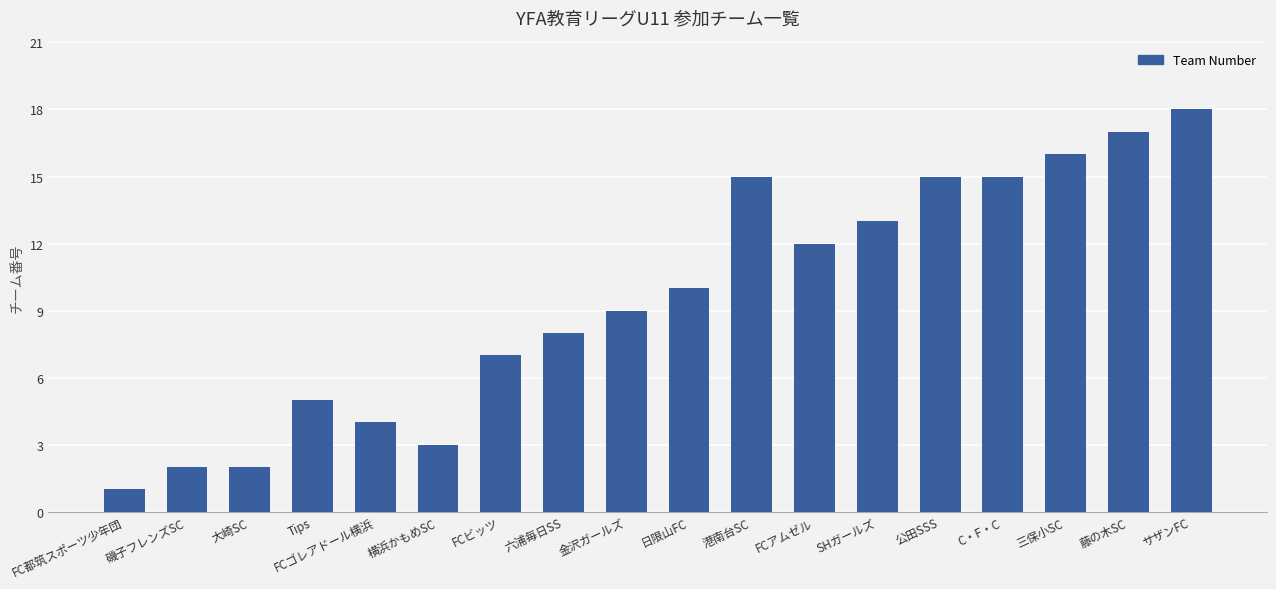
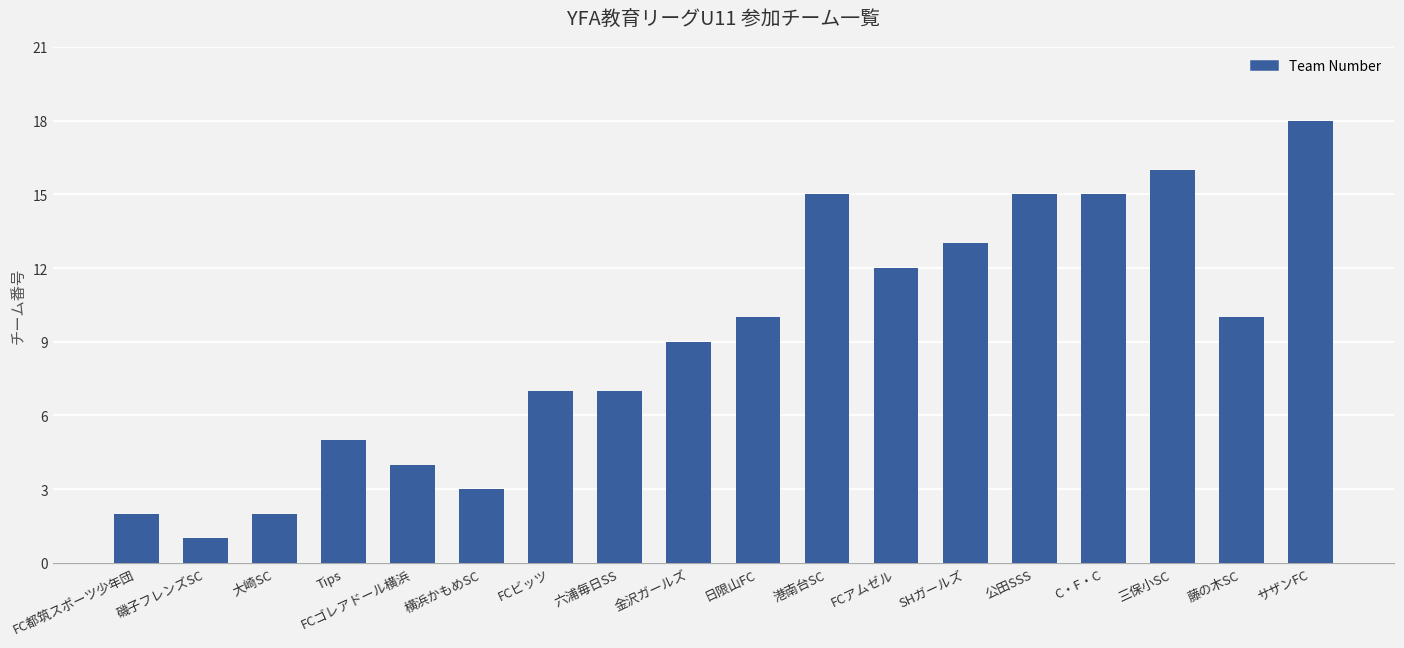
FC都筑スポーツ少年団: 1 -> 2
磯子フレンズSC: 2 -> 1
六浦毎日SS: 8 -> 7
藤の木SC: 17 -> 10
